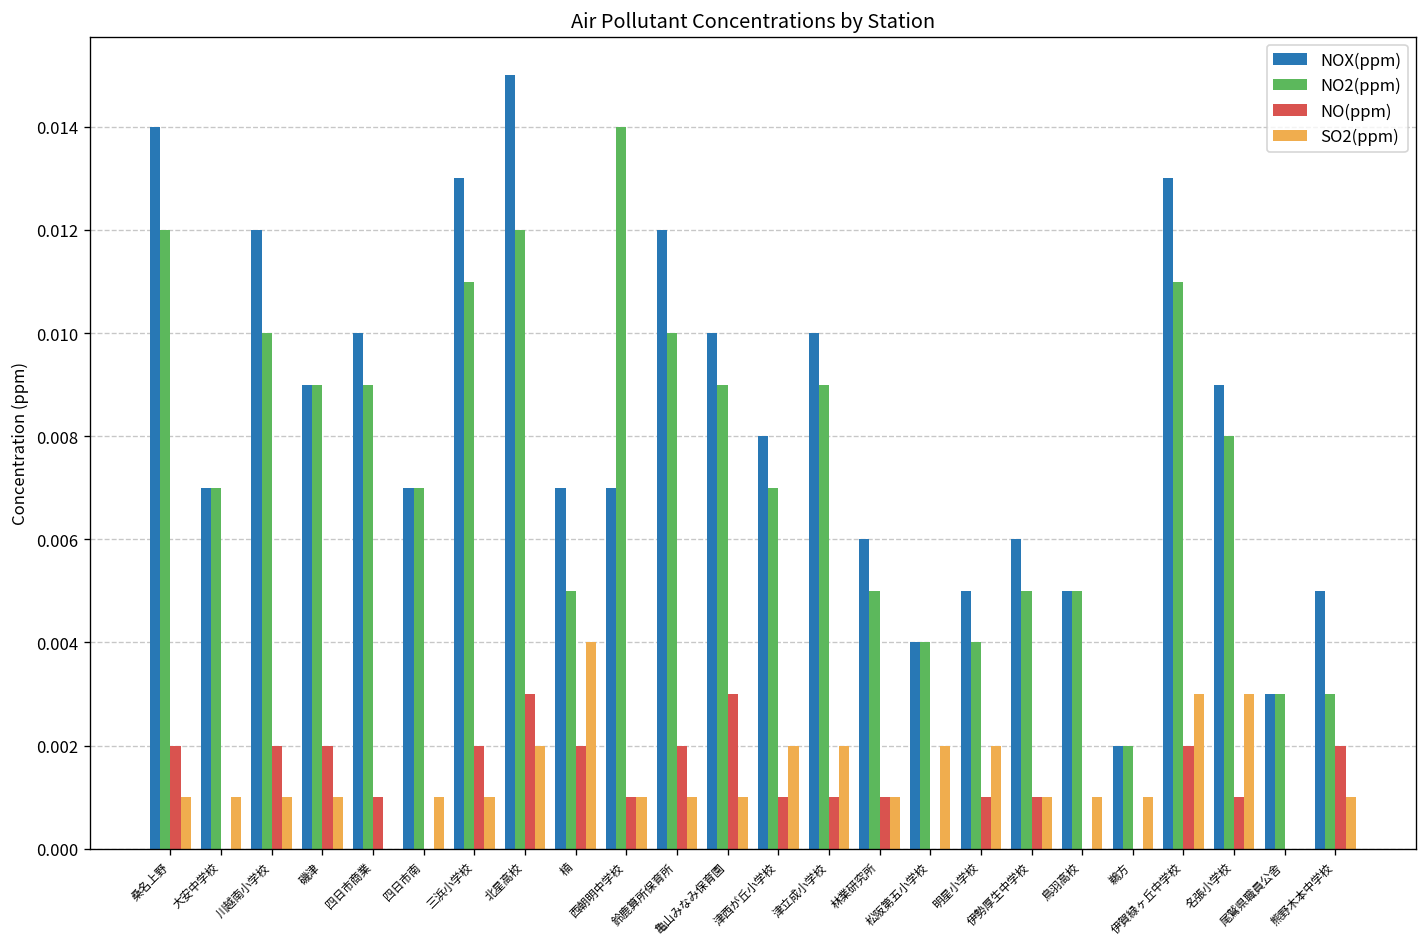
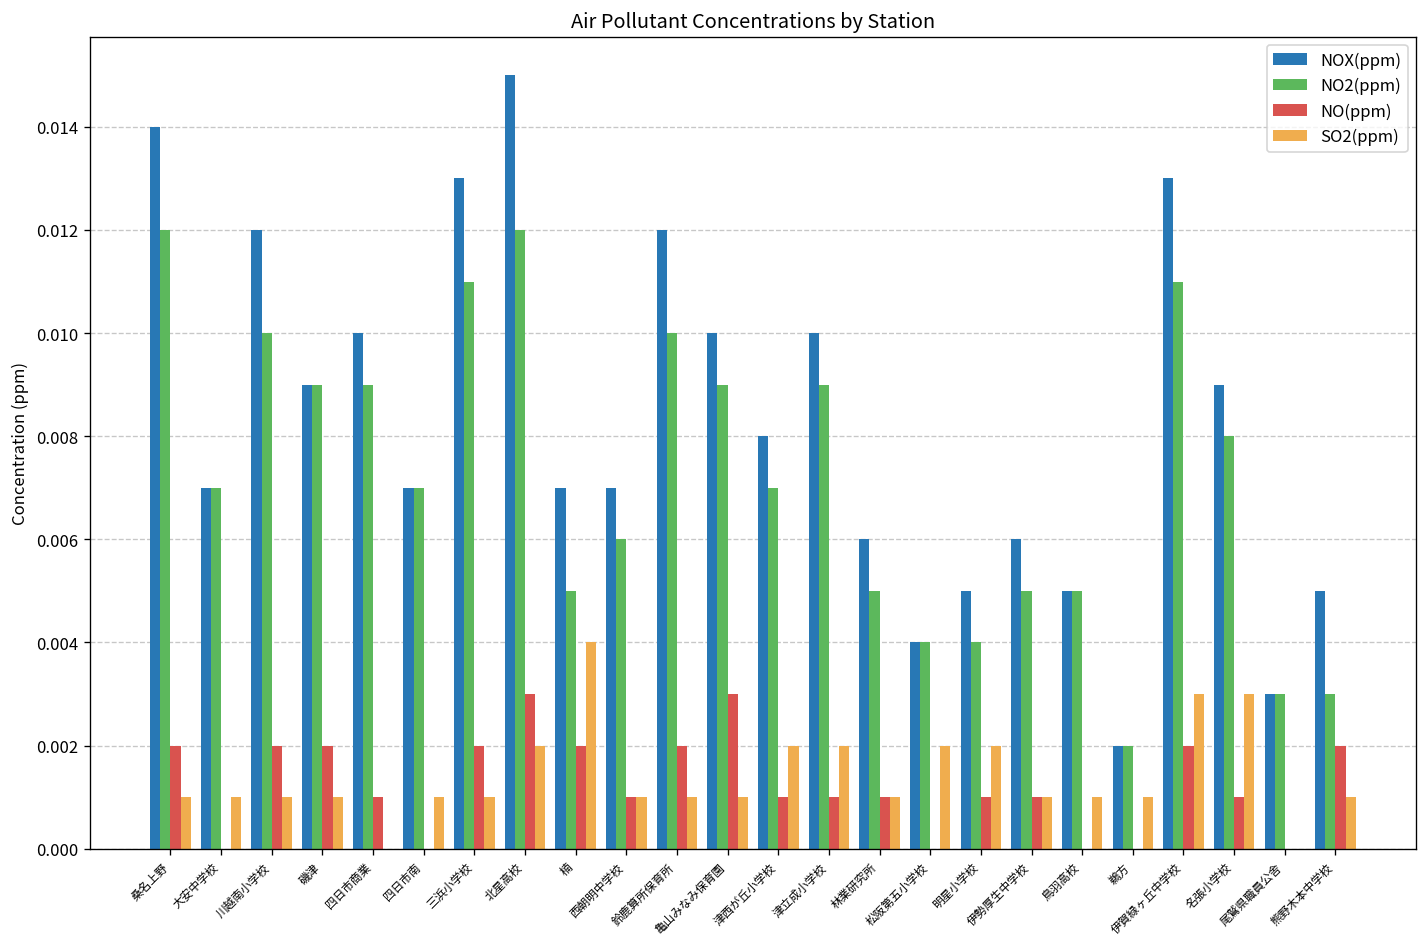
NO2(ppm), 西朝明中学校: 0.014 -> 0.006
